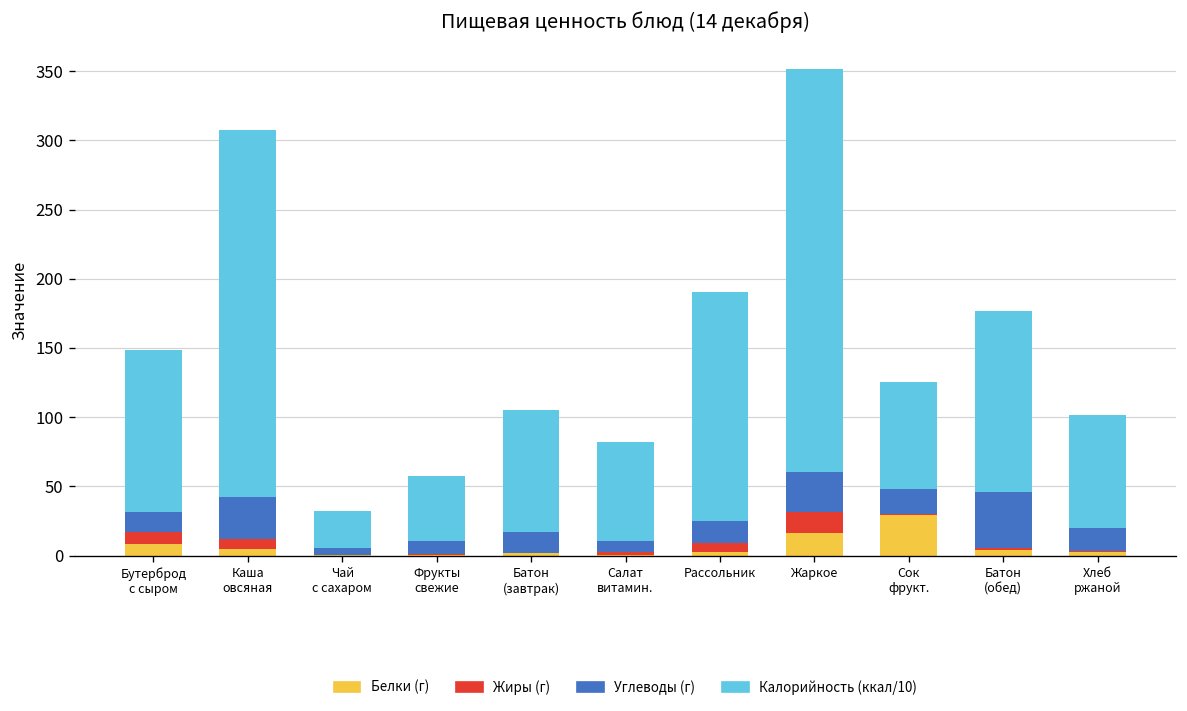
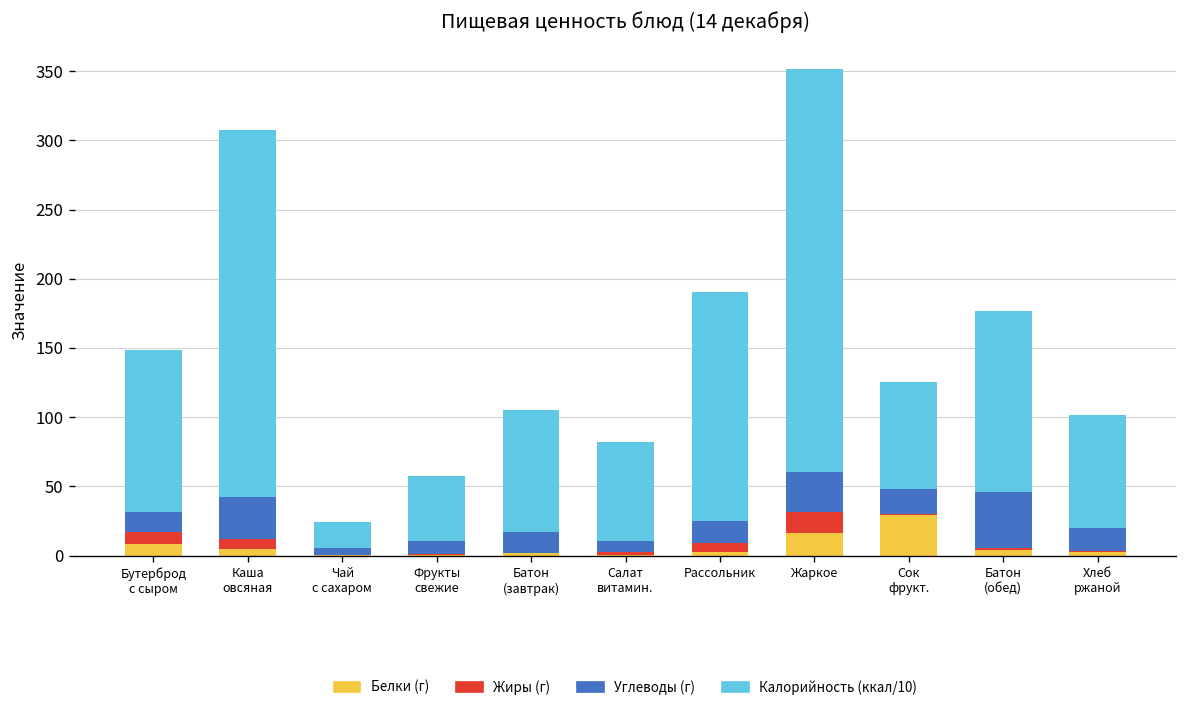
Калорийность (ккал/10), Чай с сахаром: 26 -> 19
